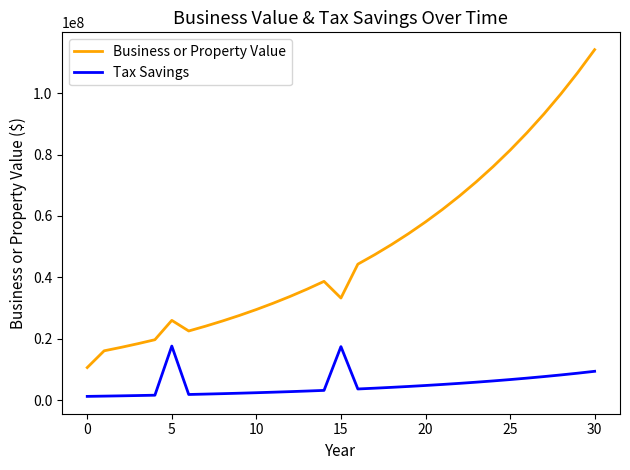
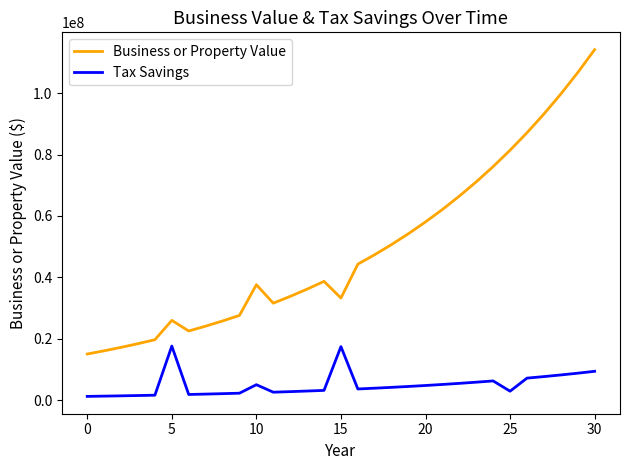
Business or Property Value, 0: 11000000 -> 15000000
Business or Property Value, 10: 30000000 -> 38000000
Tax Savings, 10: 2000000 -> 5000000
Tax Savings, 25: 7000000 -> 3000000
